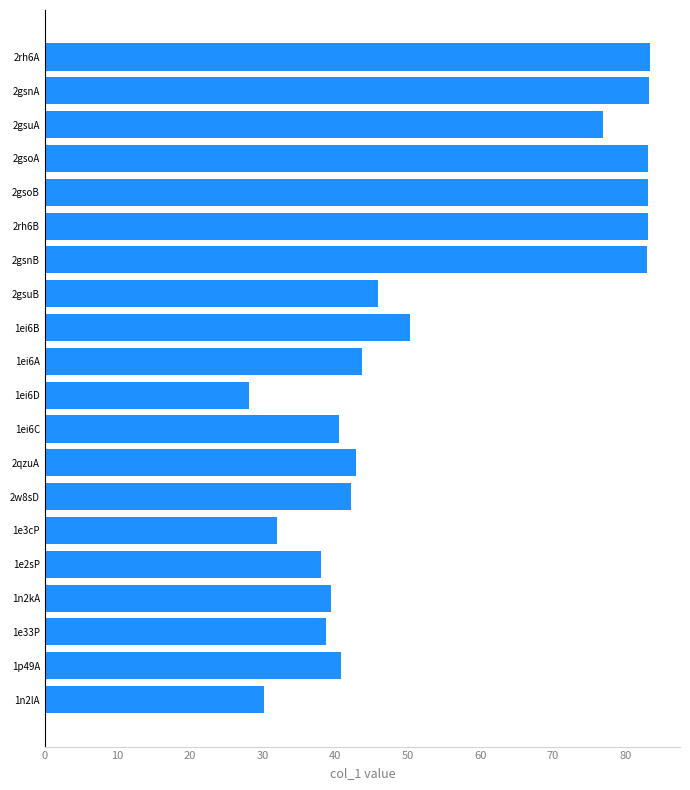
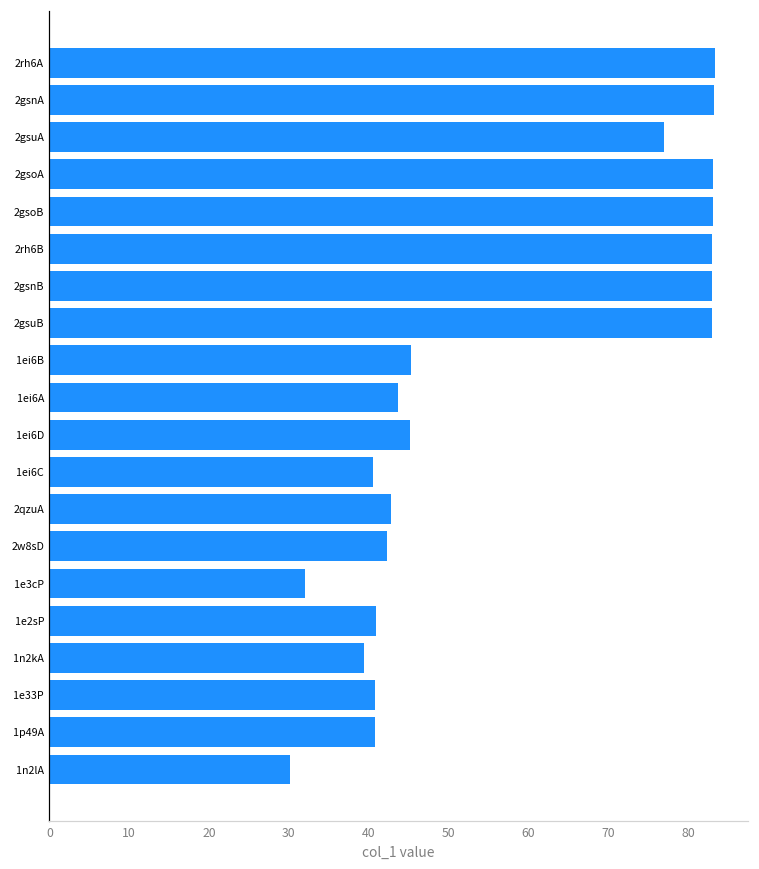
2gsuB: 46 -> 83
1ei6B: 50 -> 45
1ei6D: 28 -> 45
1e2sP: 38 -> 41
1e33P: 39 -> 41
